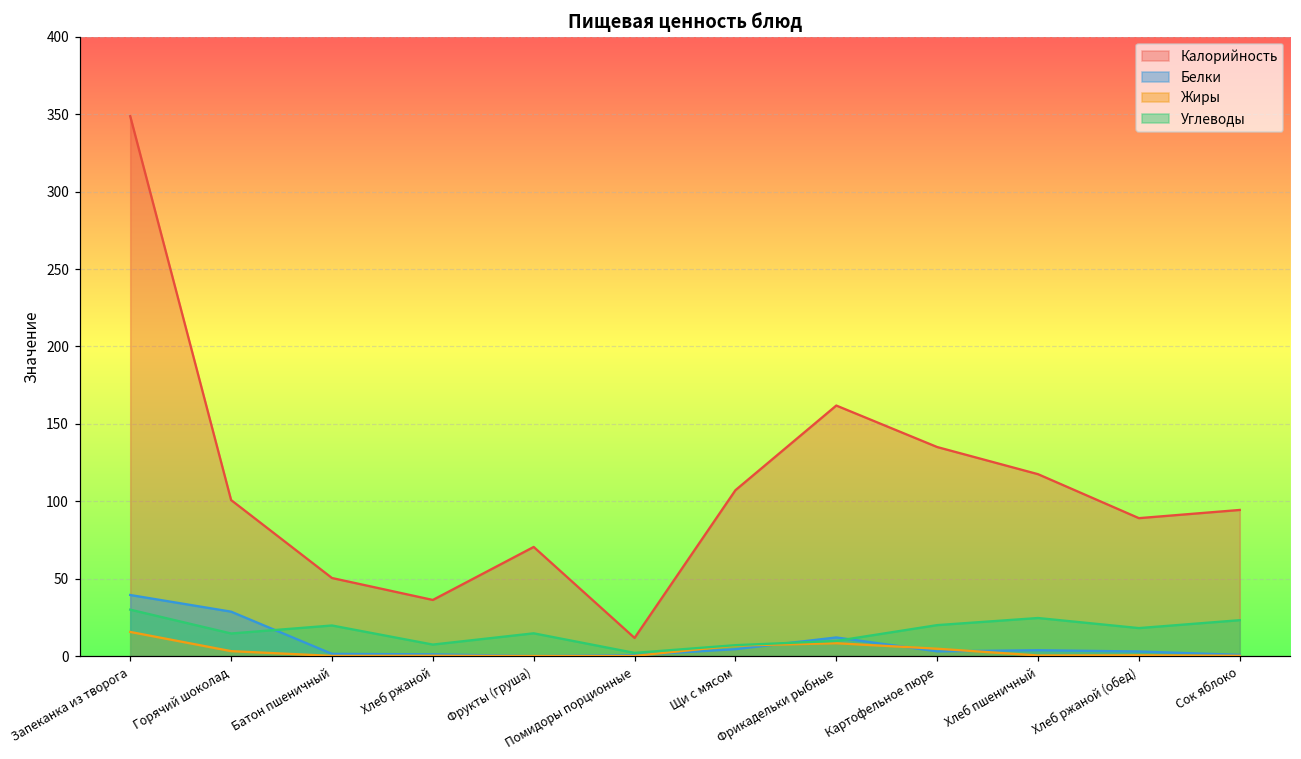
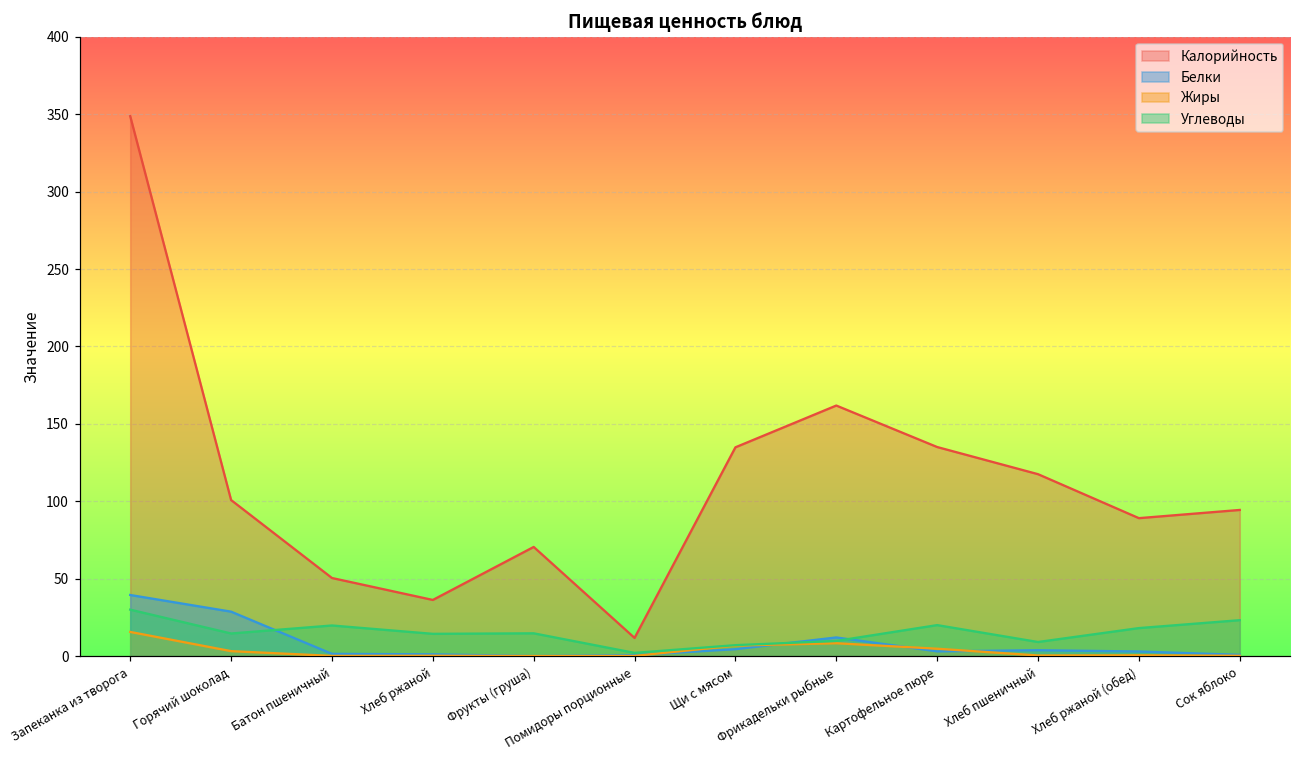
Углеводы, Хлеб ржаной: 7 -> 14
Калорийность, Щи с мясом: 107 -> 135
Углеводы, Хлеб пшеничный: 25 -> 9
